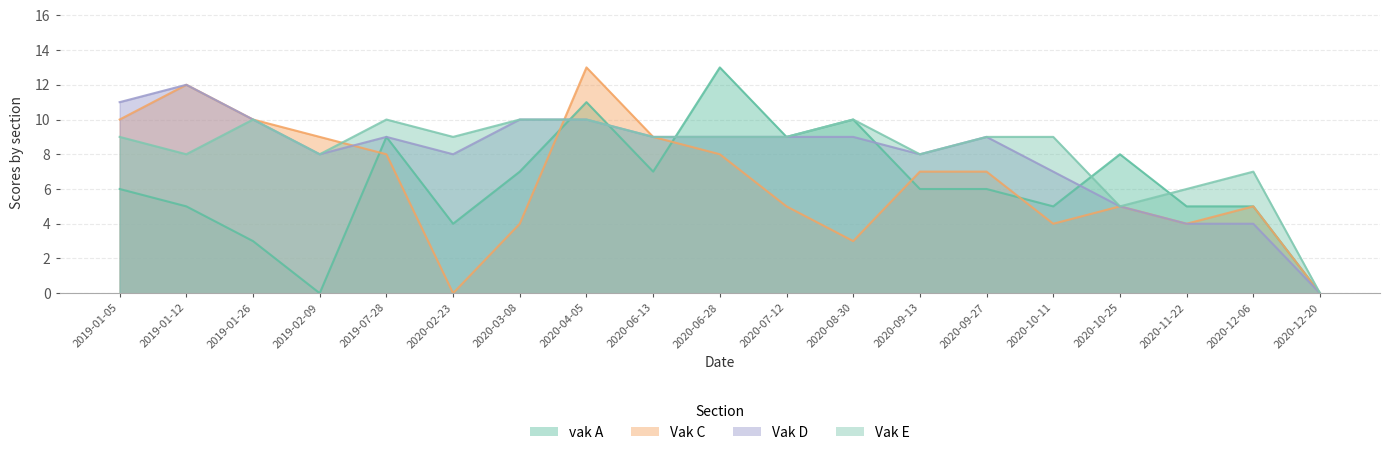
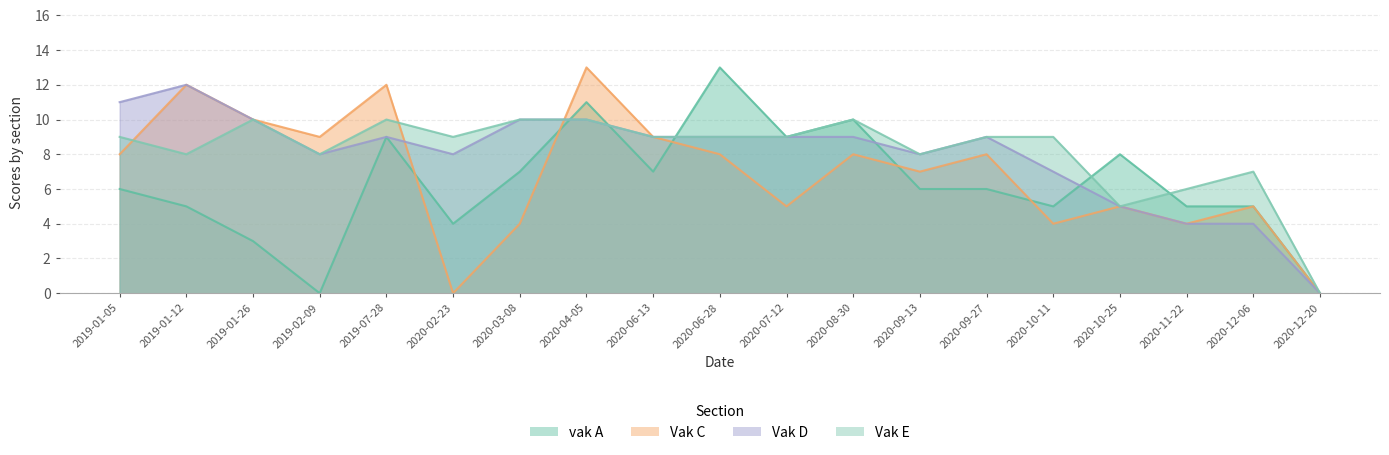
Vak C, 2019-01-05: 10 -> 8
Vak C, 2019-07-28: 8 -> 12
Vak C, 2020-08-30: 3 -> 8
Vak C, 2020-09-27: 7 -> 8
